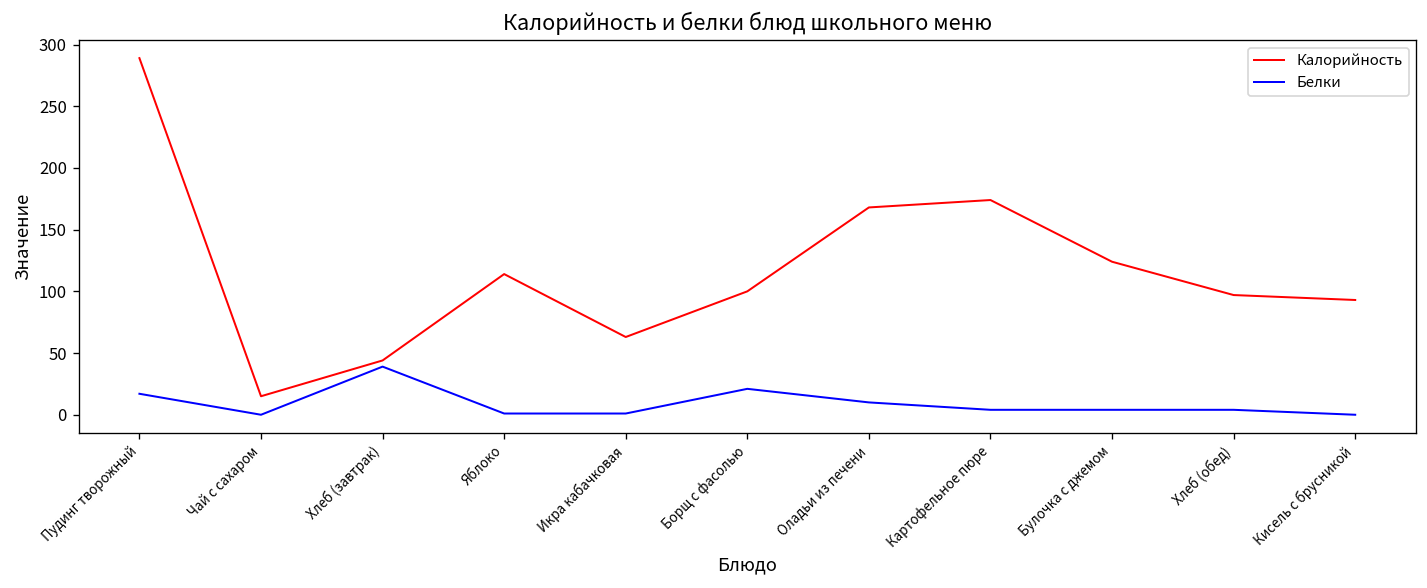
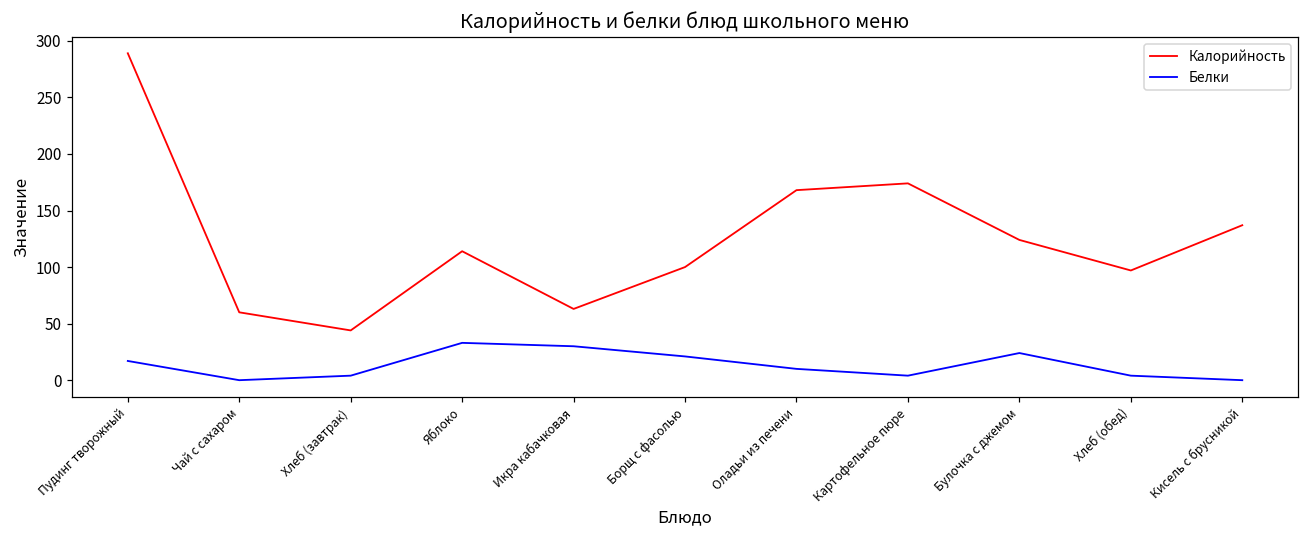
Калорийность, Чай с сахаром: 15 -> 60
Белки, Хлеб (завтрак): 39 -> 4
Белки, Яблоко: 1 -> 33
Белки, Икра кабачковая: 1 -> 30
Белки, Булочка с джемом: 4 -> 24
Калорийность, Кисель с брусникой: 93 -> 137
